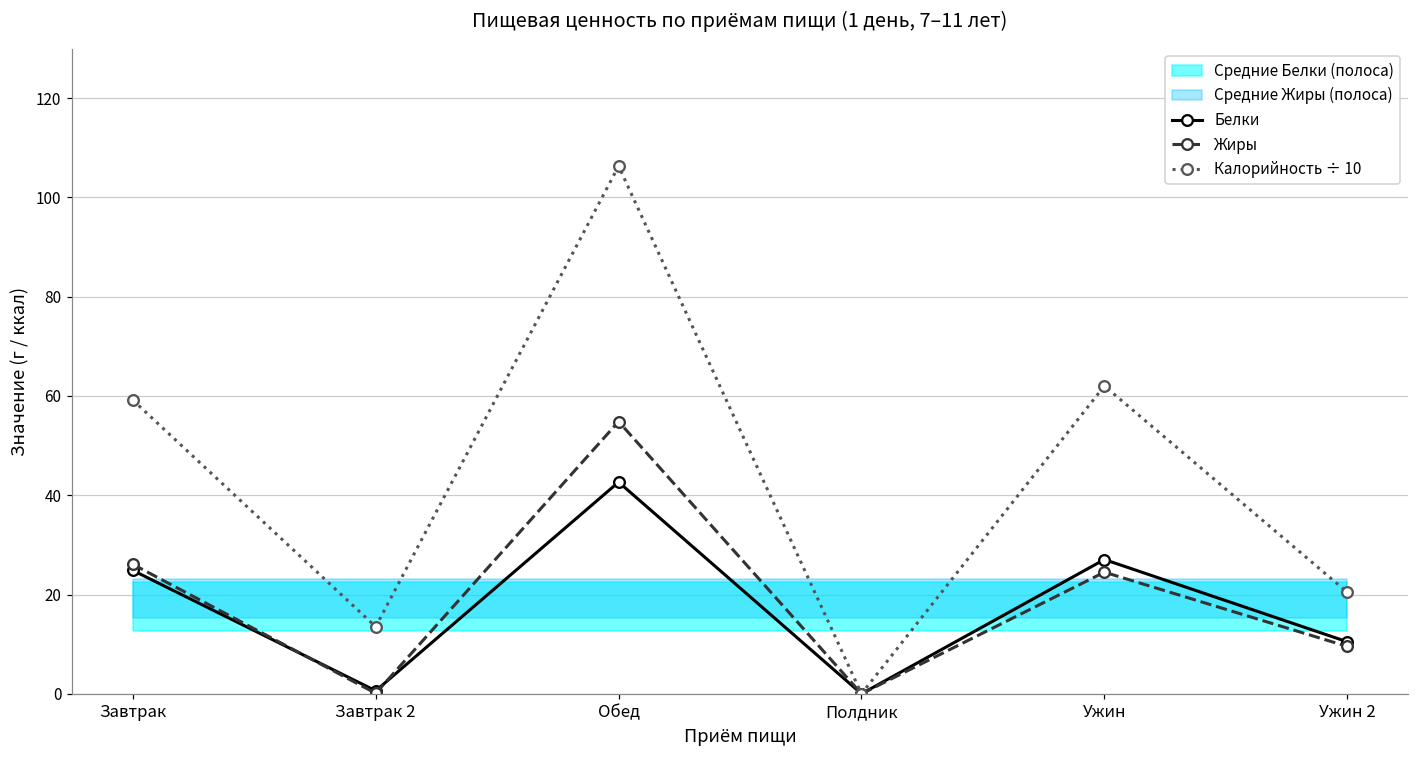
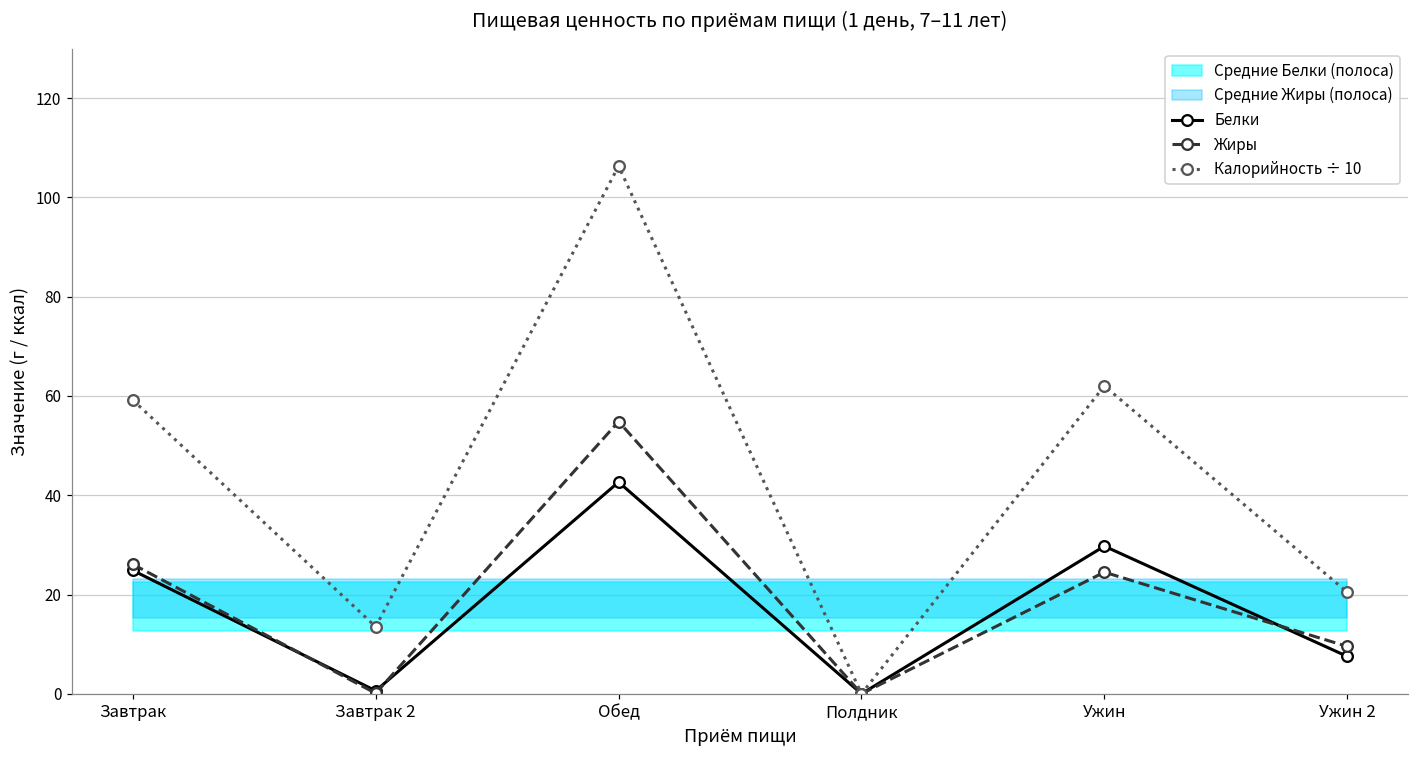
Белки, Ужин: 27 -> 30
Белки, Ужин 2: 10 -> 8
